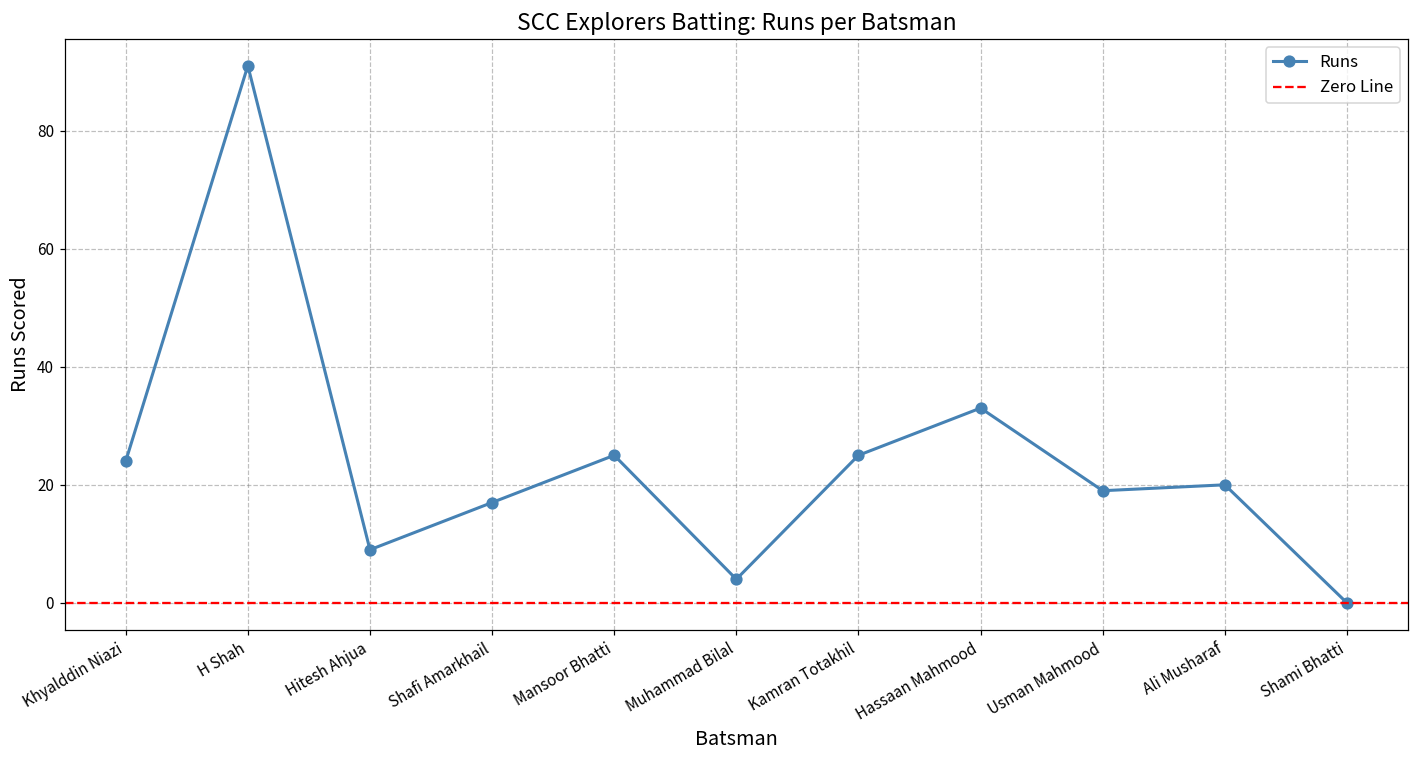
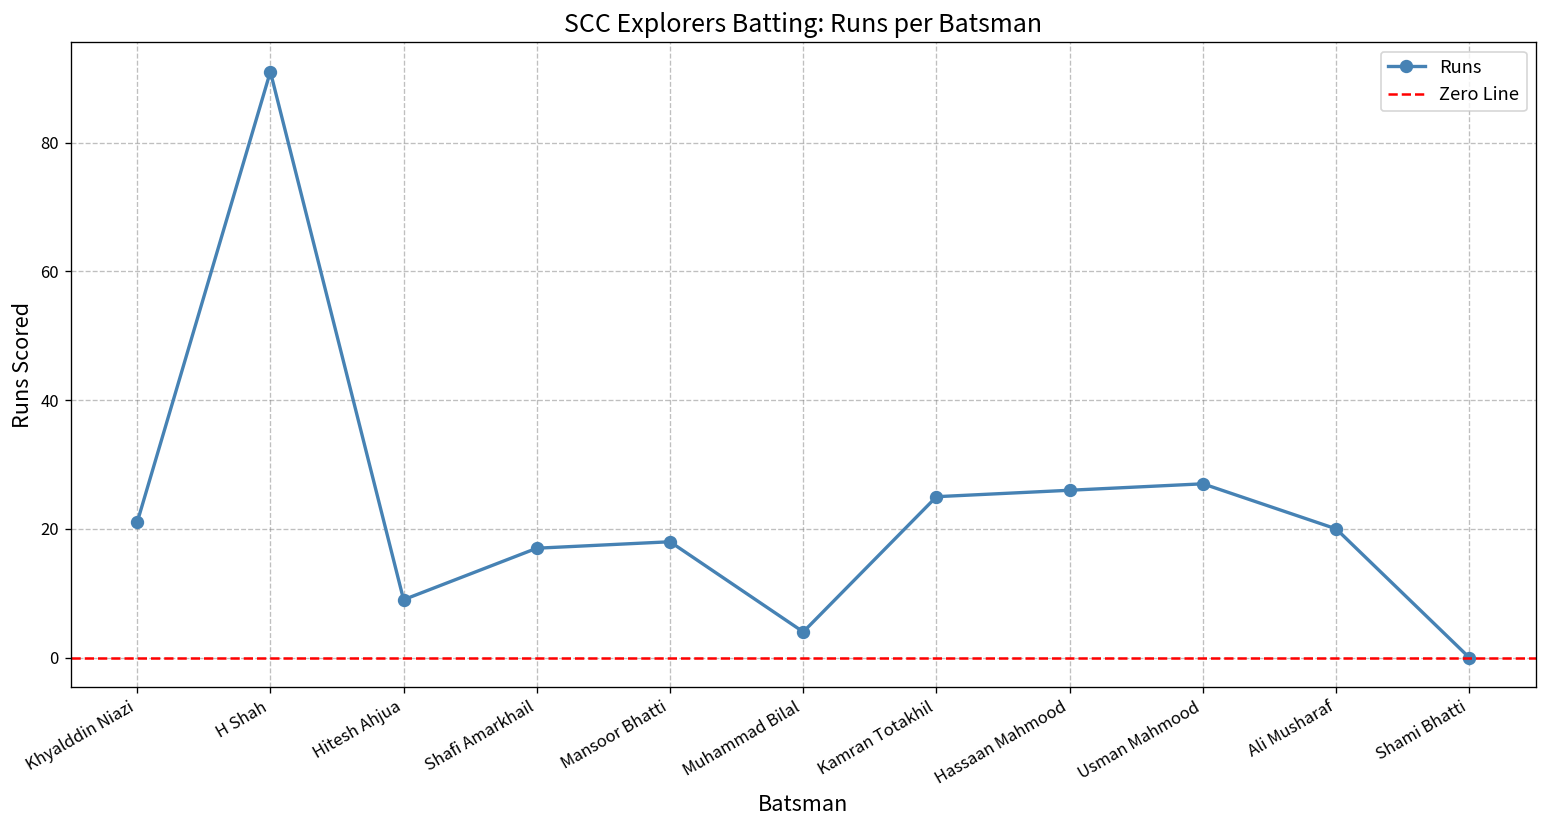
Khyalddin Niazi: 24 -> 21
Mansoor Bhatti: 25 -> 18
Hassaan Mahmood: 33 -> 26
Usman Mahmood: 19 -> 27
